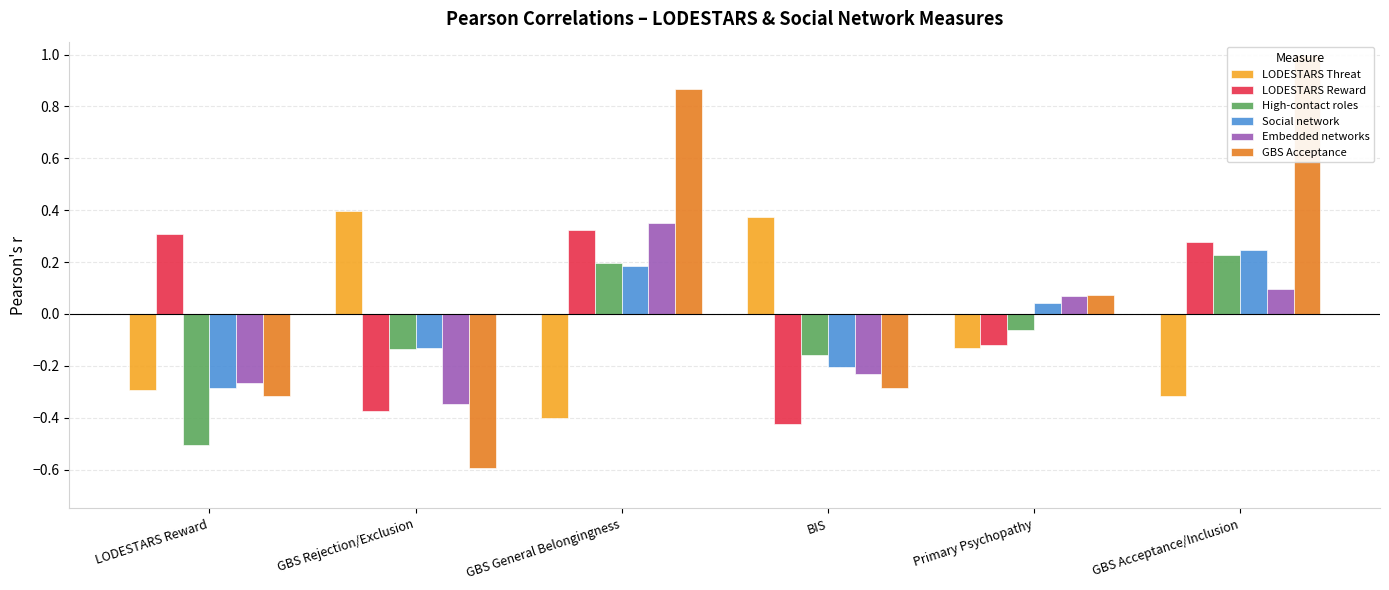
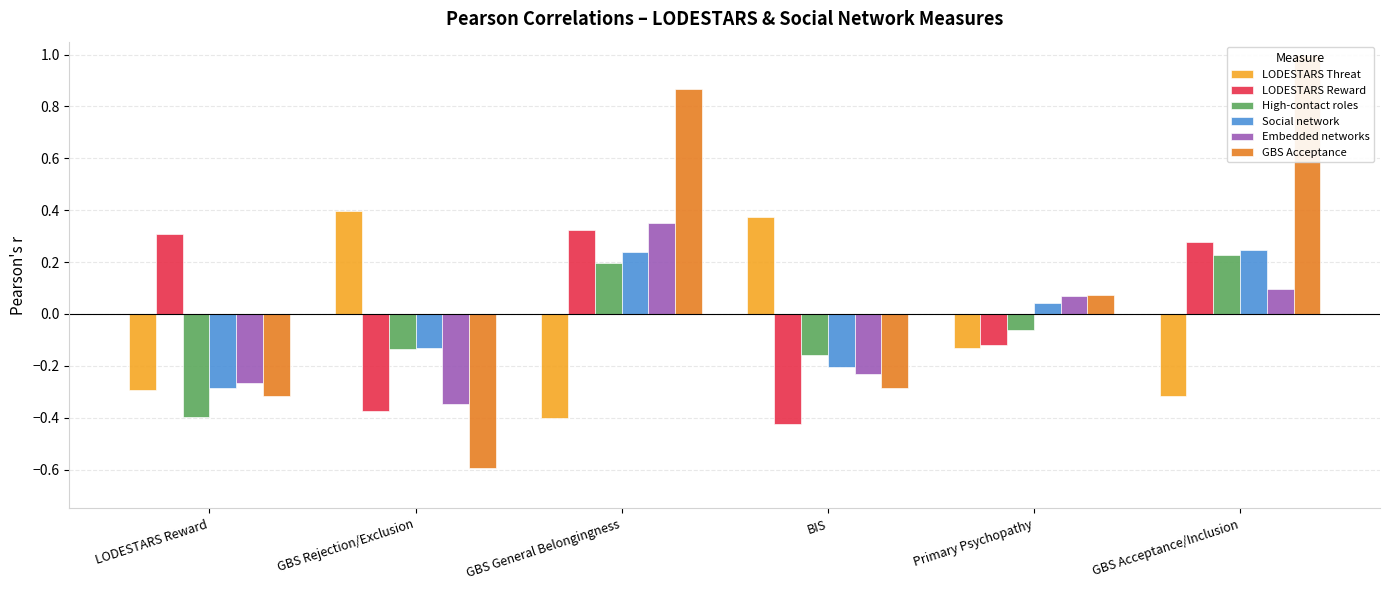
High-contact roles, LODESTARS Reward: -0.50 -> -0.40
Social network, GBS General Belongingness: 0.19 -> 0.24
